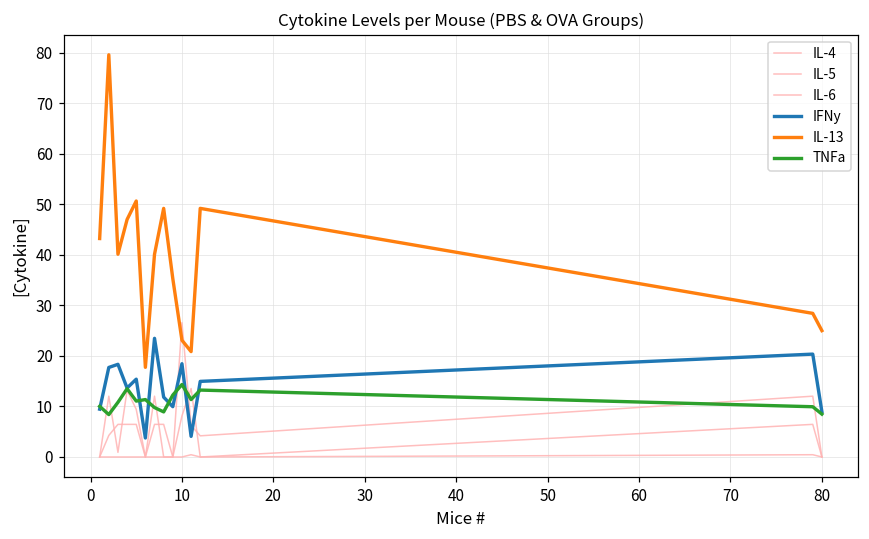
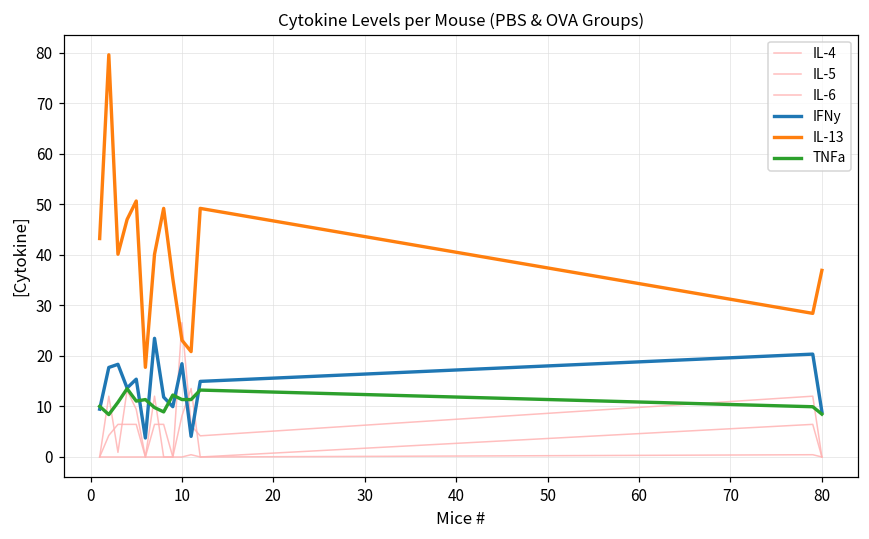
TNFa, 10: 14 -> 11
IL-13, 80: 25 -> 37
